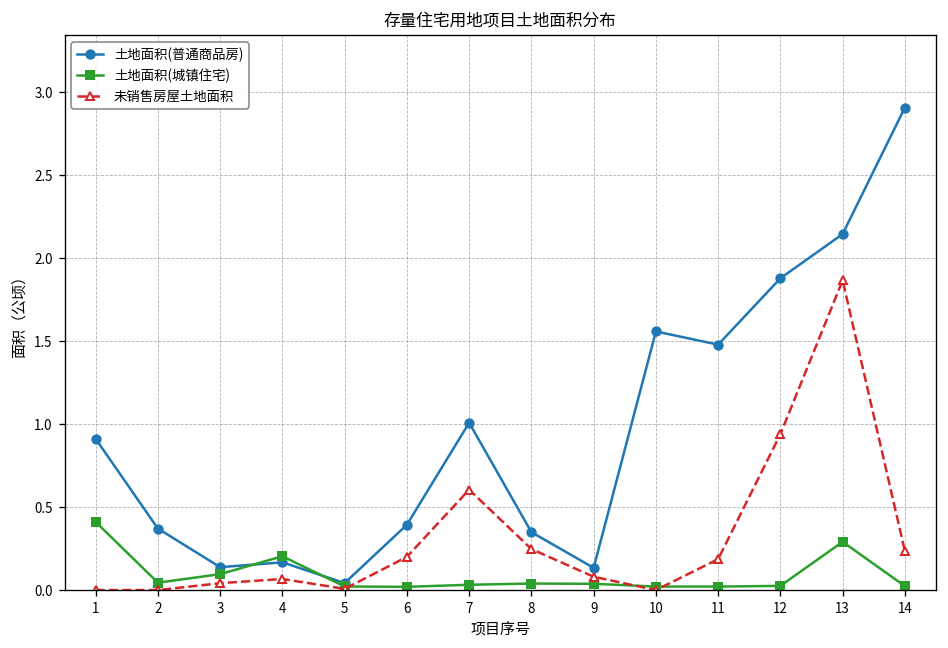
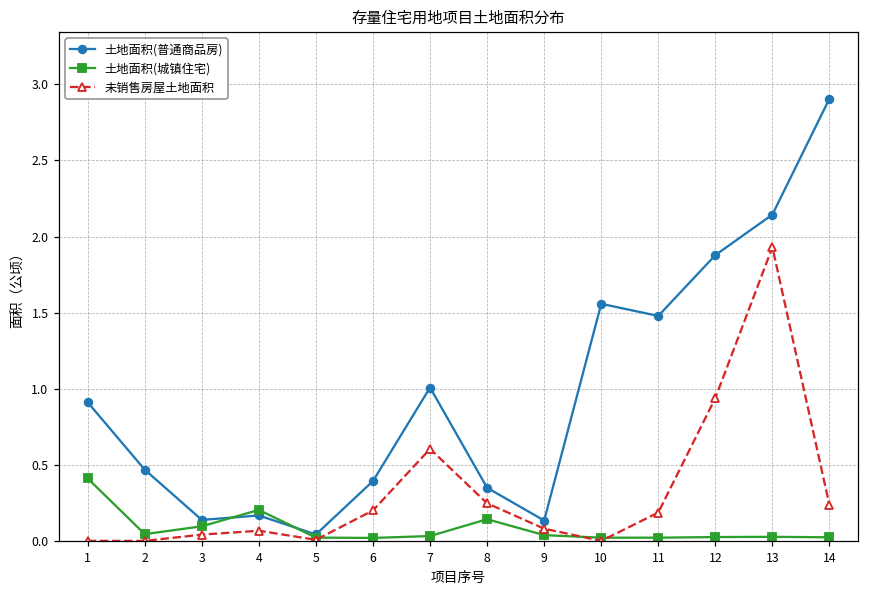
土地面积(普通商品房), 2: 0.37 -> 0.47
土地面积(城镇住宅), 8: 0.04 -> 0.14
土地面积(城镇住宅), 13: 0.29 -> 0.03
未销售房屋土地面积, 13: 1.87 -> 1.93
